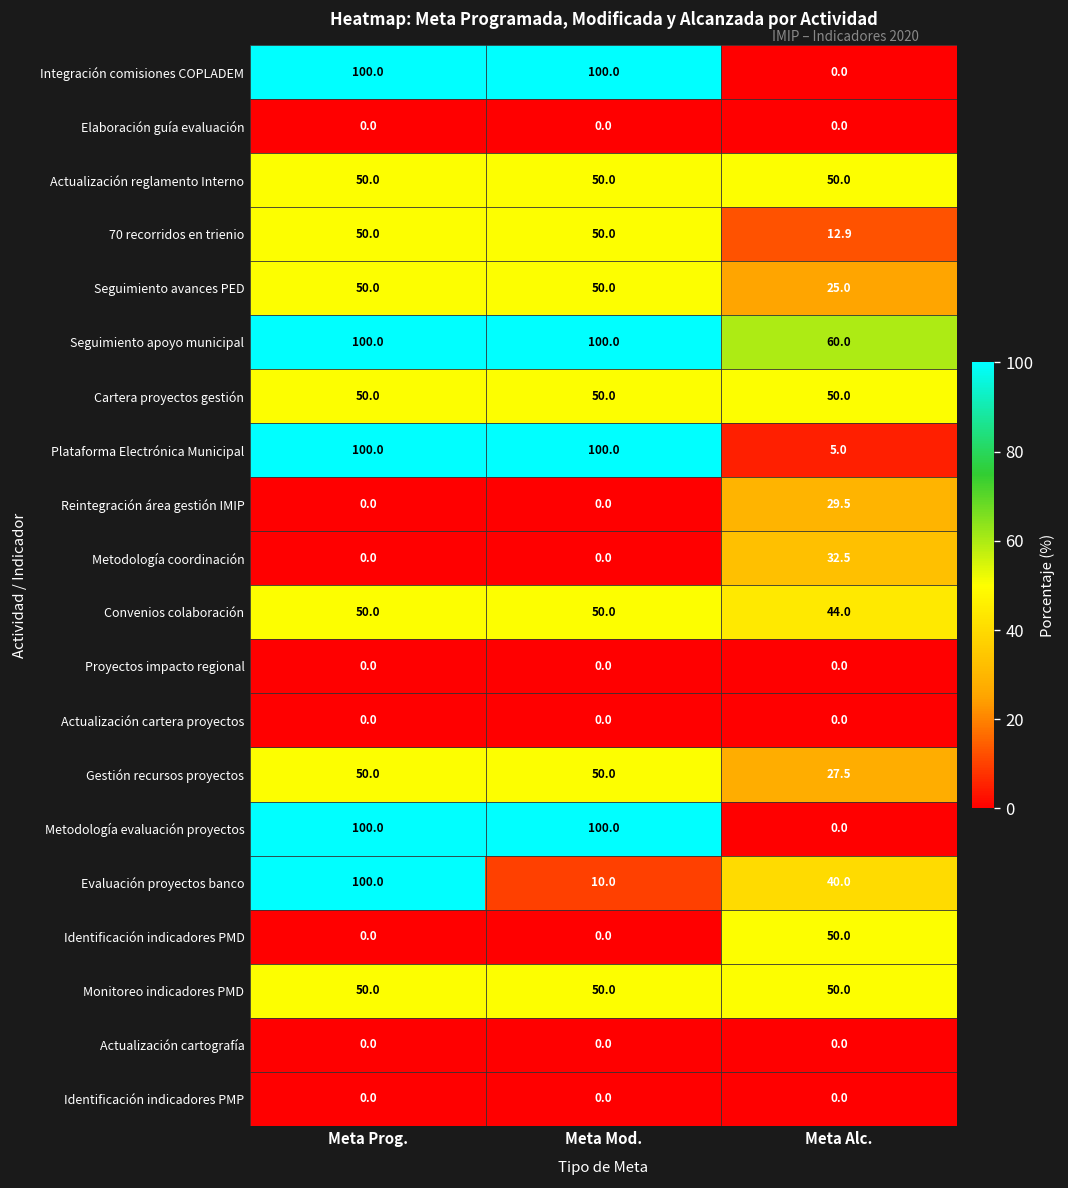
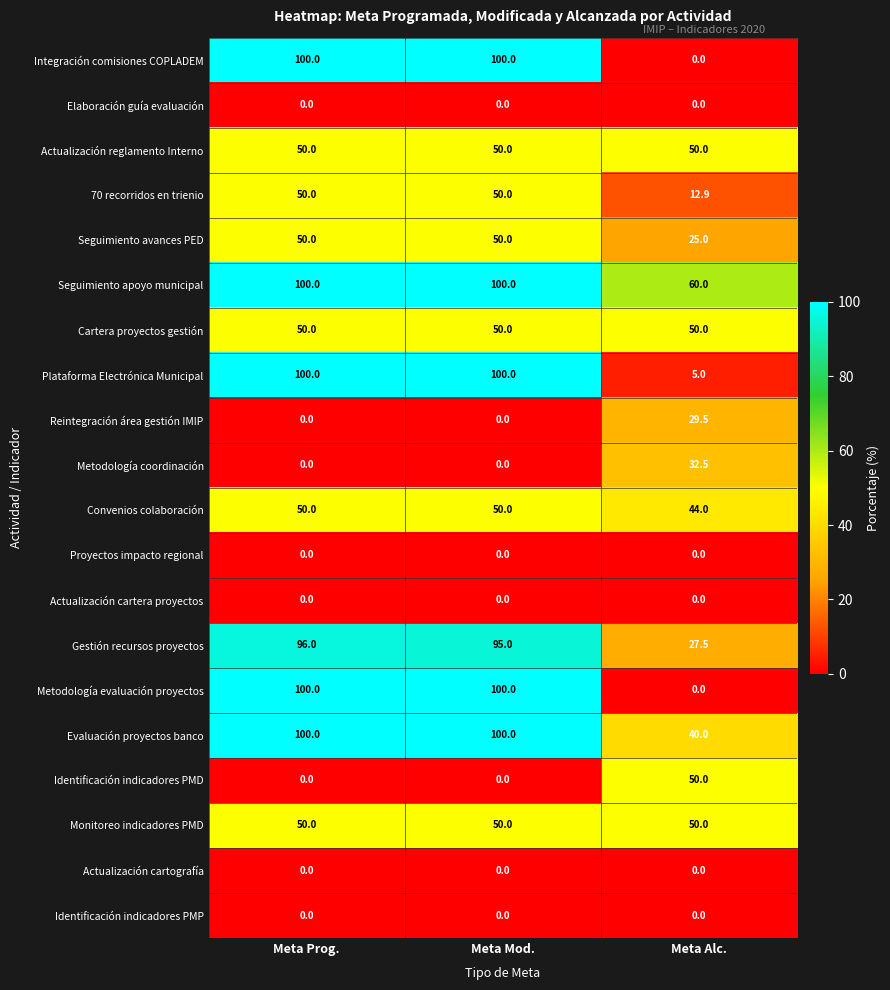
Gestión recursos proyectos, Meta Prog.: 50.0 -> 96.0
Gestión recursos proyectos, Meta Mod.: 50.0 -> 95.0
Evaluación proyectos banco, Meta Mod.: 10.0 -> 100.0
